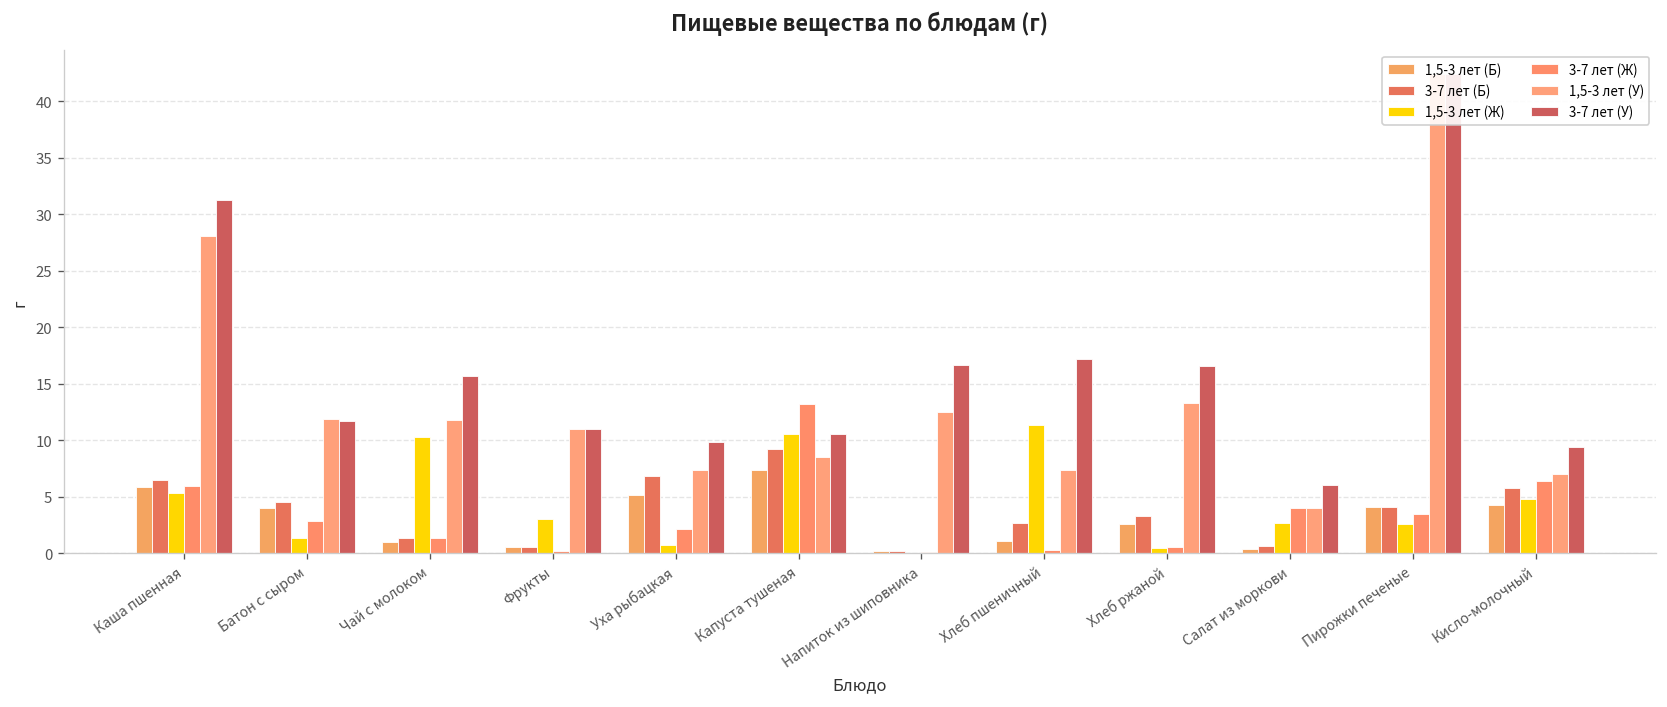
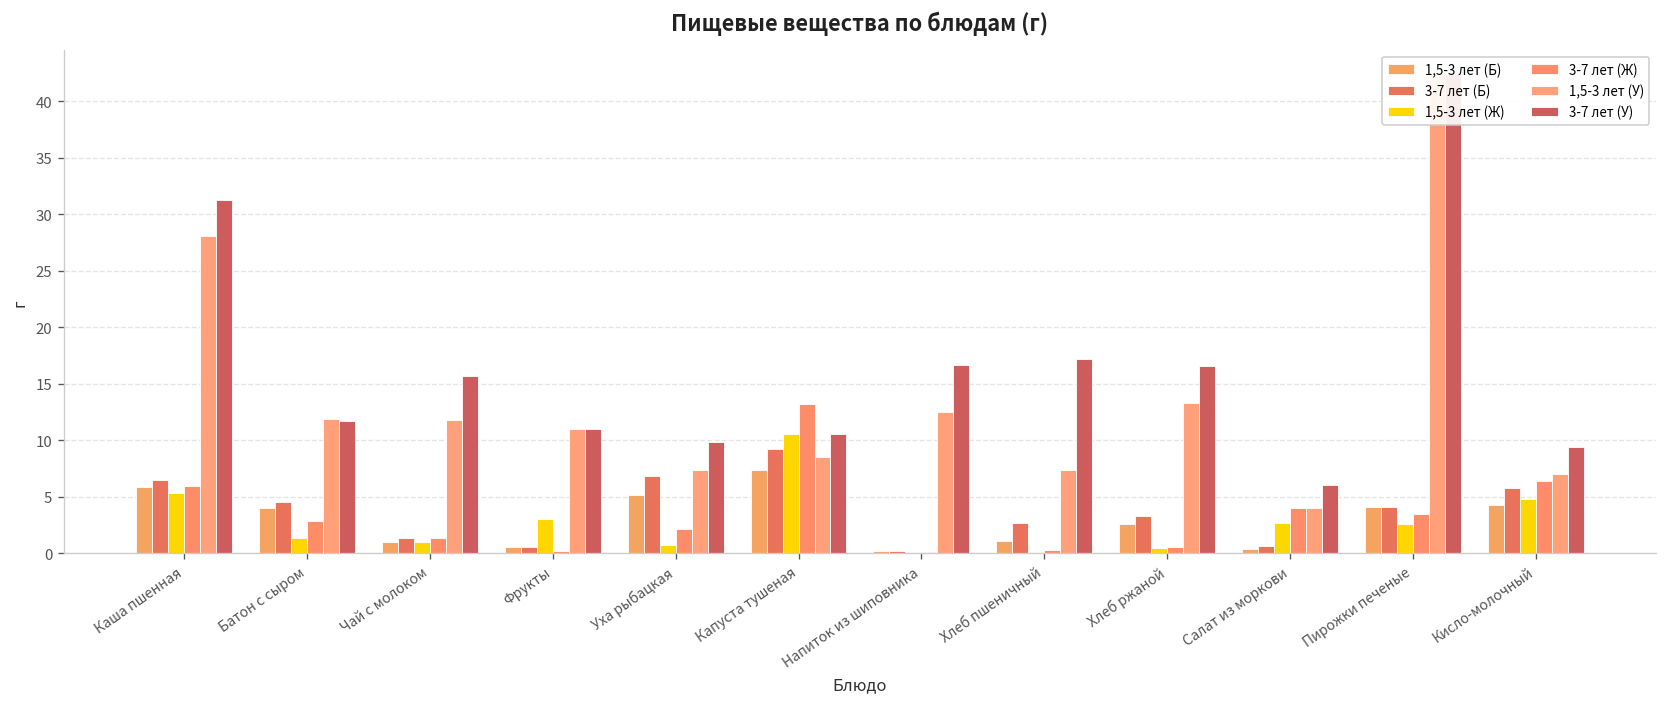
1,5-3 лет (Ж), Чай с молоком: 10 -> 1
1,5-3 лет (Ж), Хлеб пшеничный: 11 -> 0
